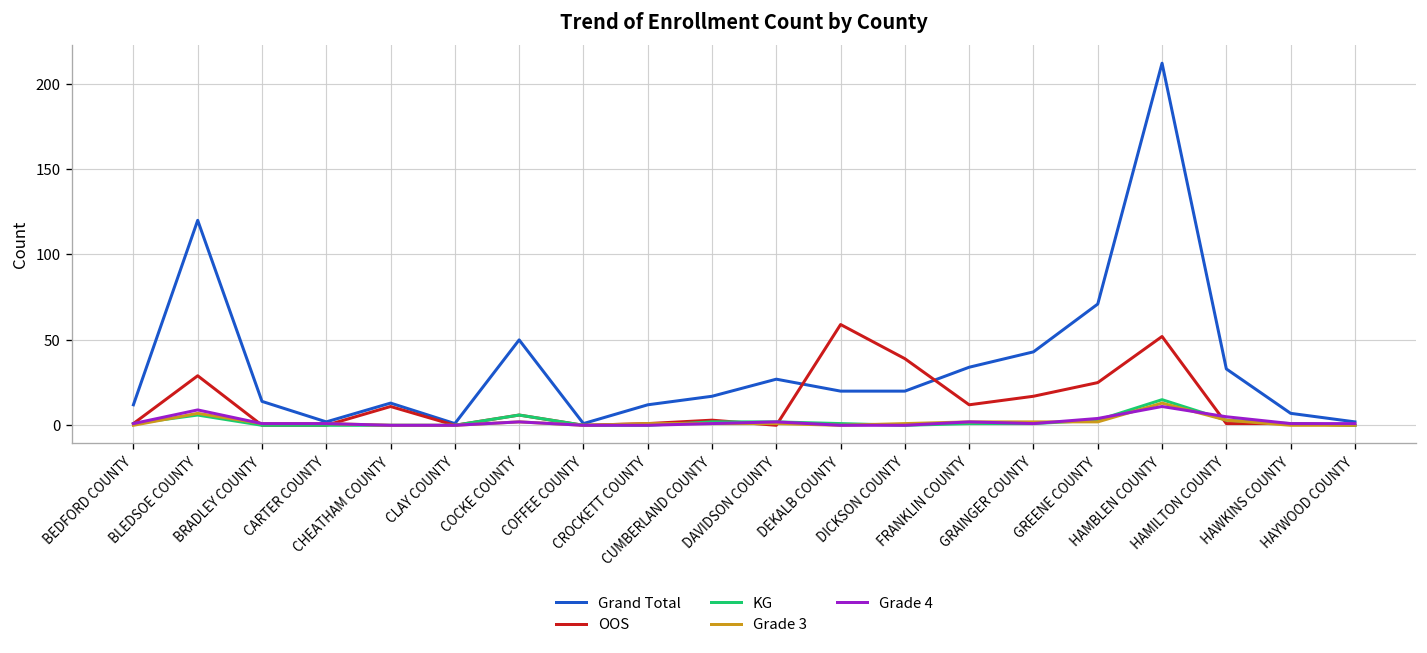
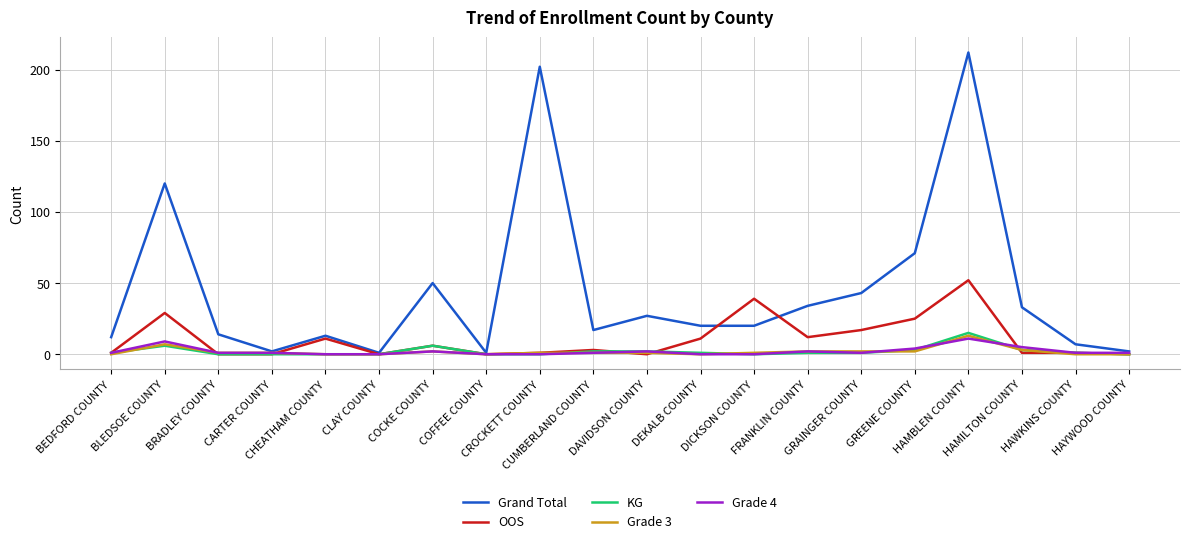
Grand Total, CROCKETT COUNTY: 12 -> 202
OOS, DEKALB COUNTY: 59 -> 11
